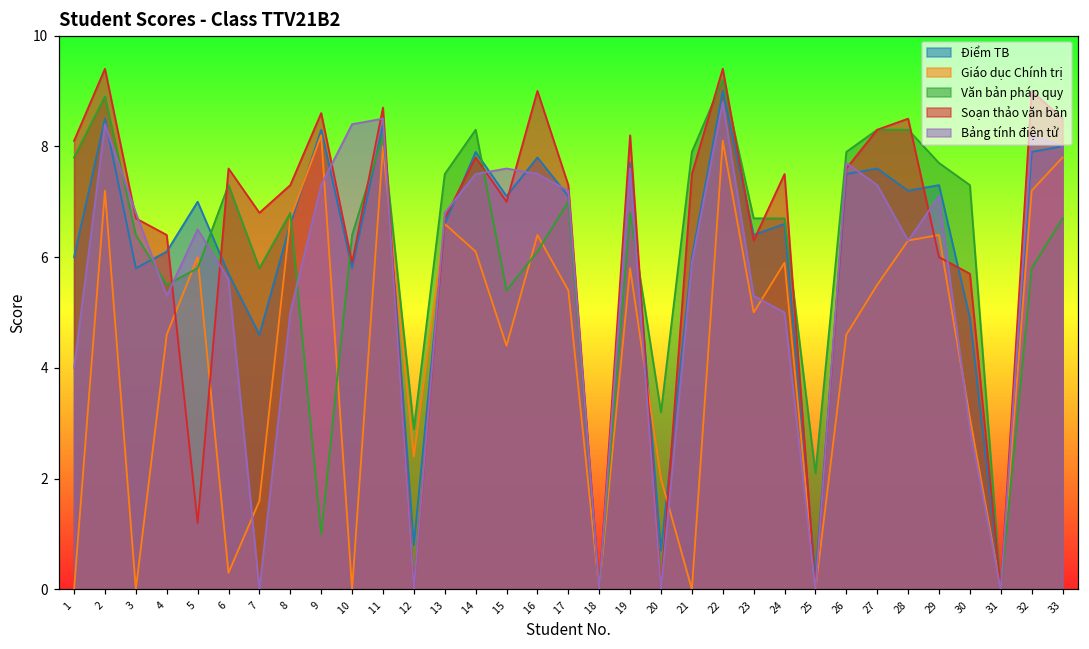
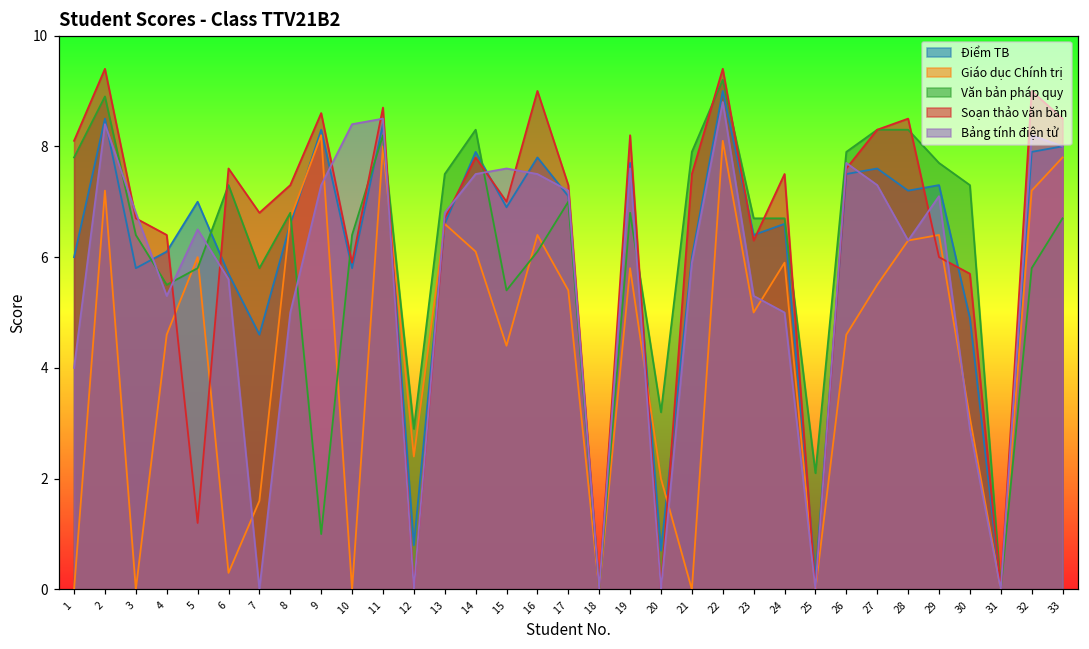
Điểm TB, 15: 7.1 -> 6.9
